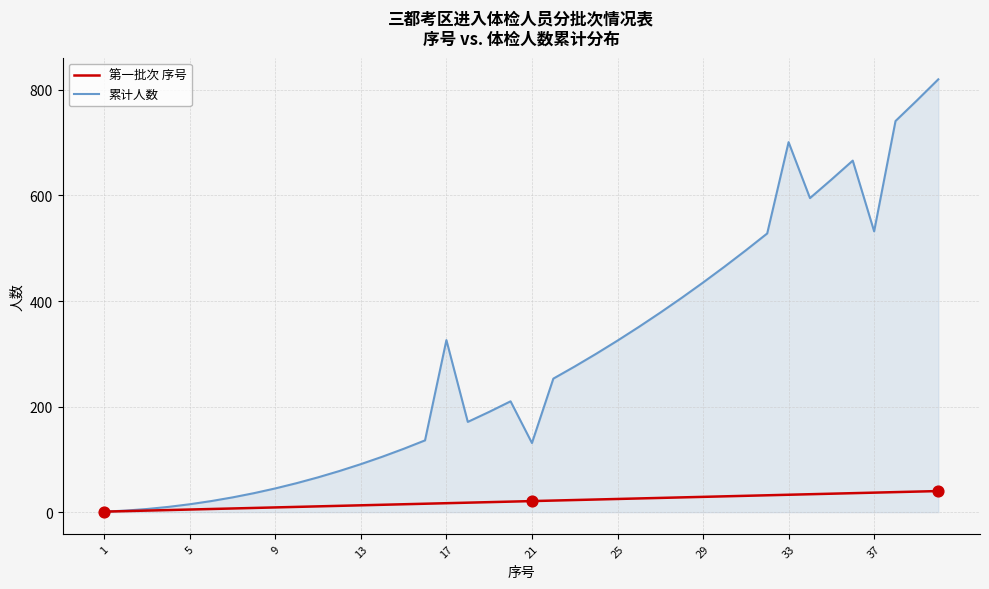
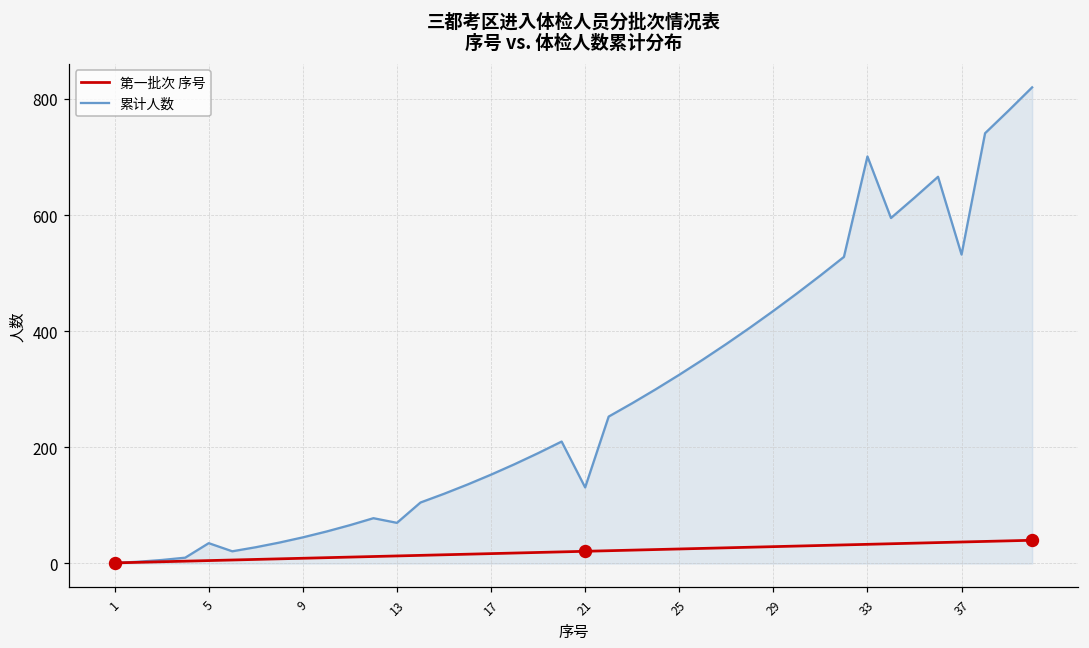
累计人数, 5: 20 -> 40
累计人数, 13: 90 -> 70
累计人数, 17: 330 -> 150
